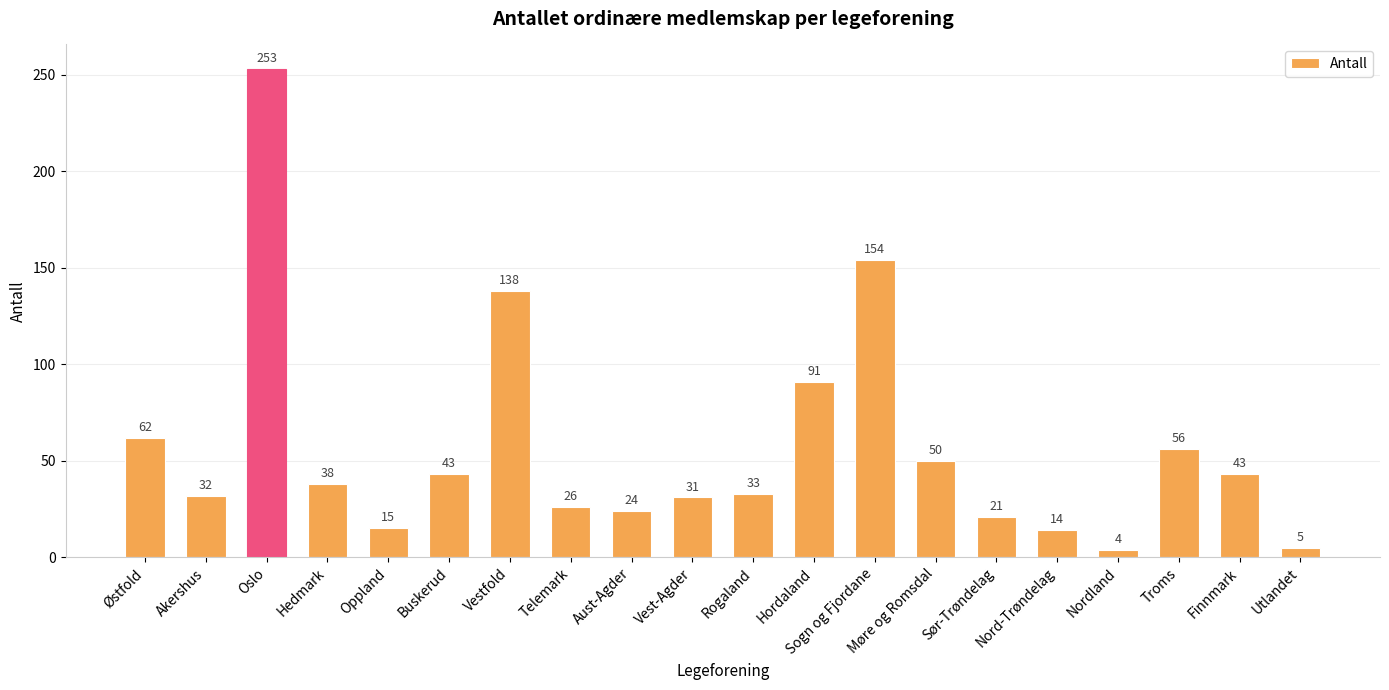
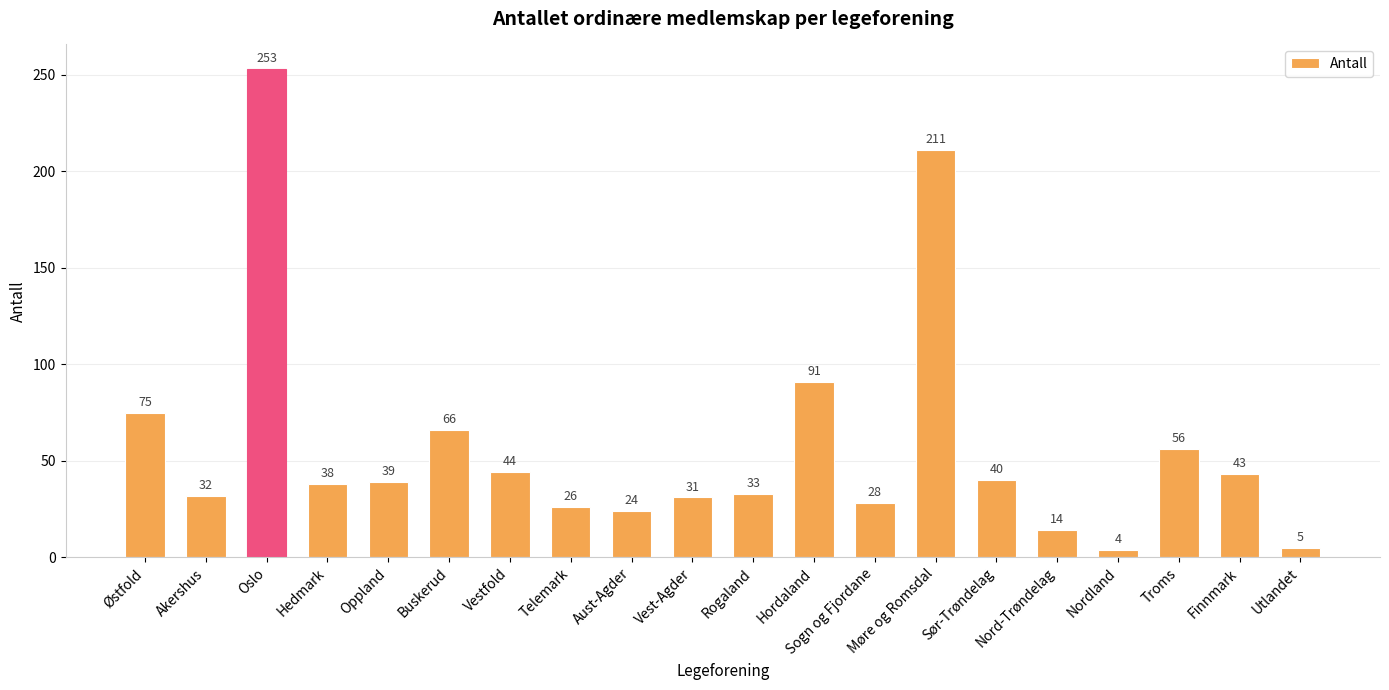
Østfold: 62 -> 75
Oppland: 15 -> 39
Buskerud: 43 -> 66
Vestfold: 138 -> 44
Sogn og Fjordane: 154 -> 28
Møre og Romsdal: 50 -> 211
Sør-Trøndelag: 21 -> 40
